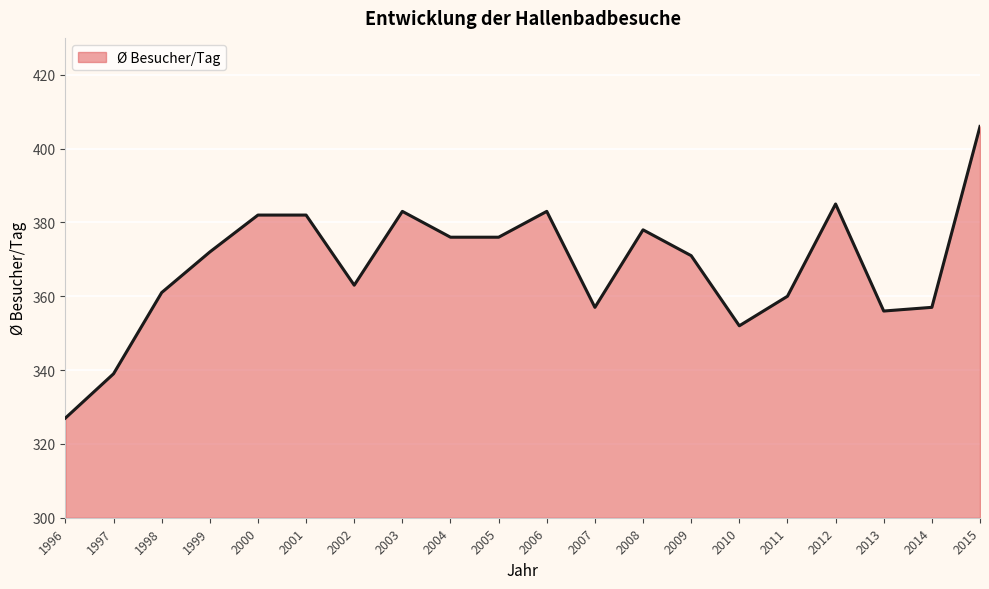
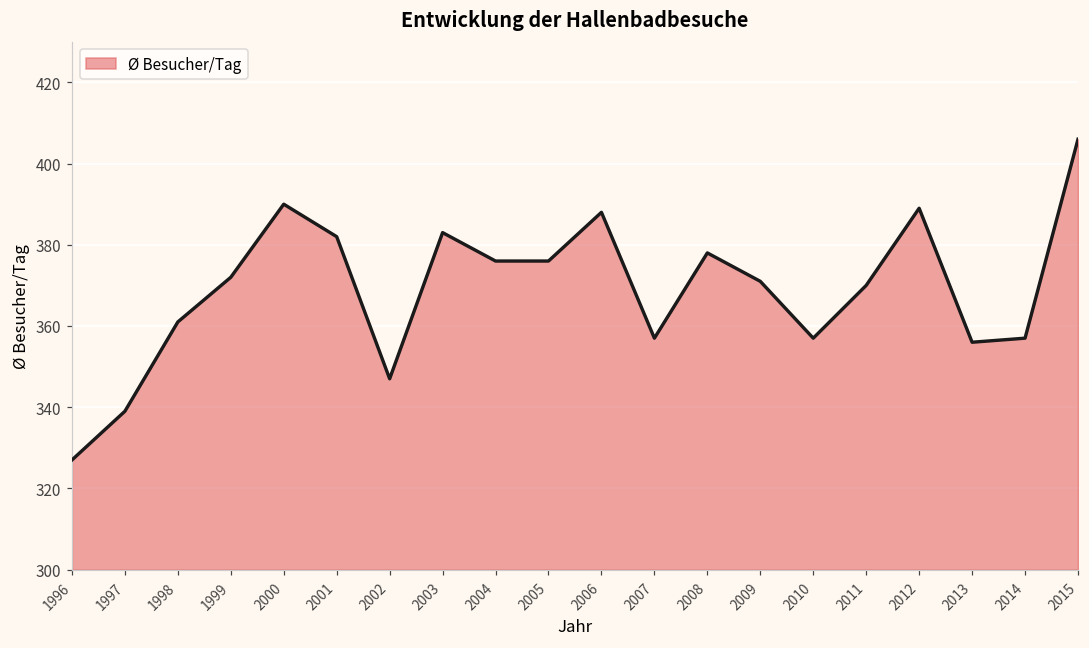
2000: 382 -> 390
2002: 363 -> 347
2006: 383 -> 388
2010: 352 -> 357
2011: 360 -> 370
2012: 385 -> 389
